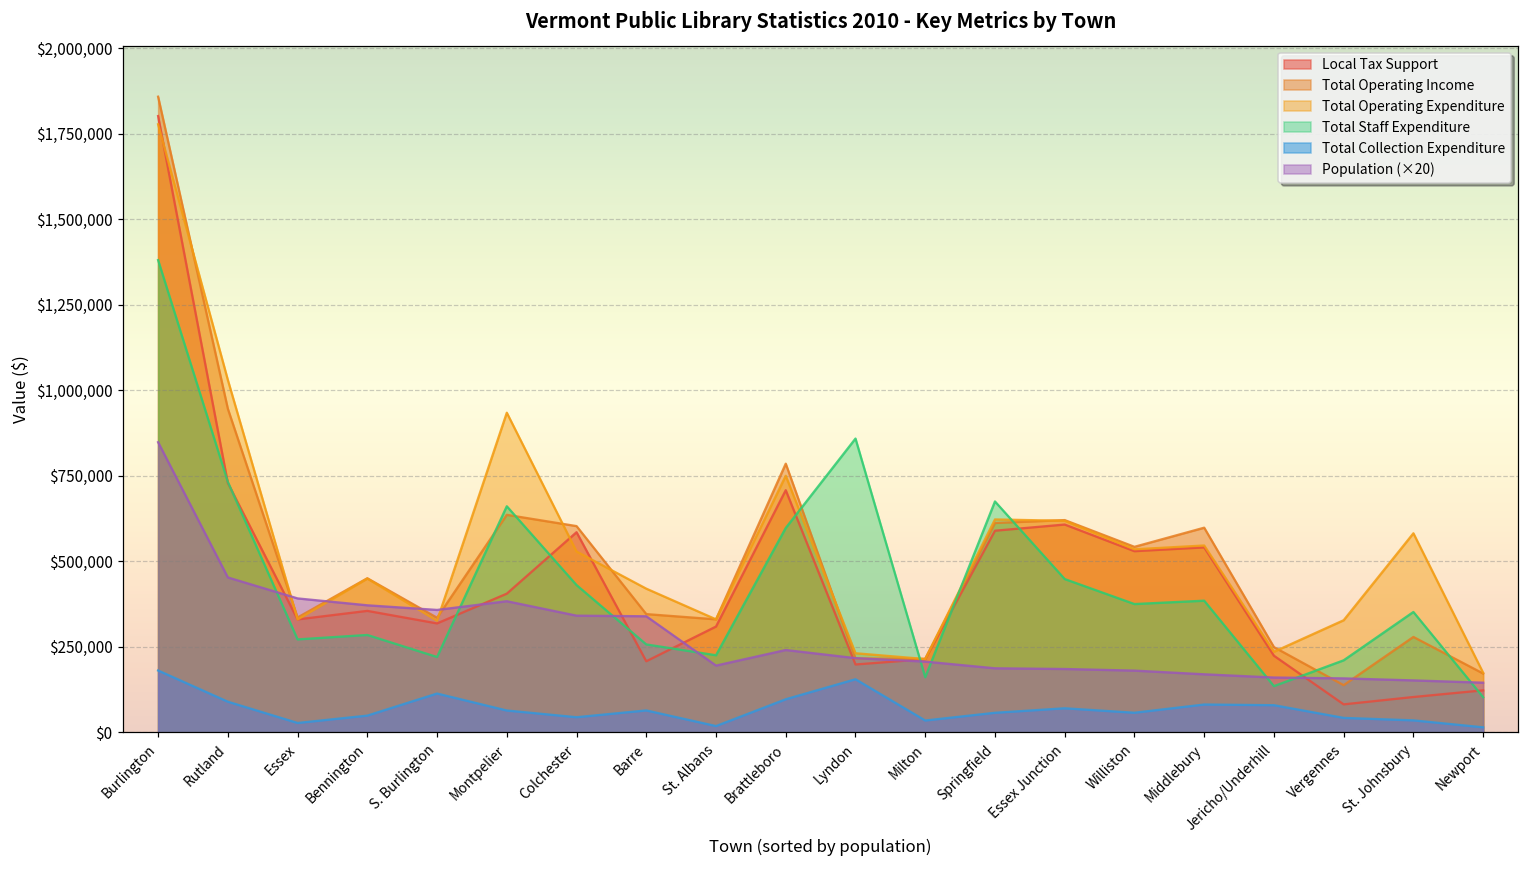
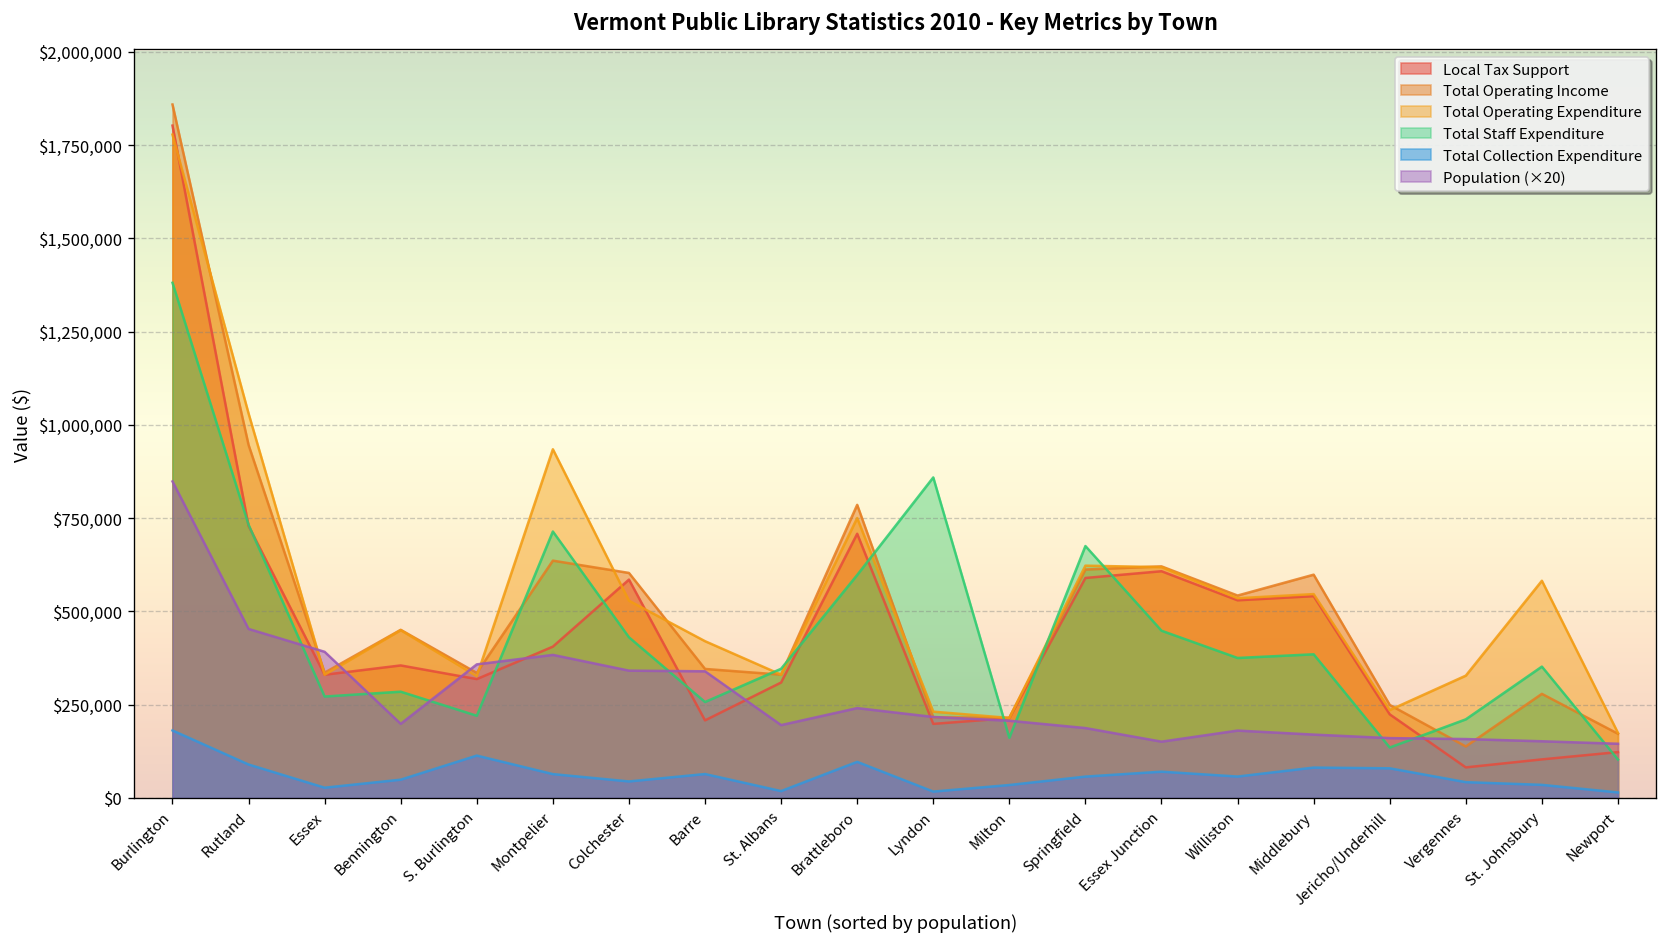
Population (×20), Bennington: $370,000 -> $200,000
Total Staff Expenditure, Montpelier: $660,000 -> $710,000
Total Staff Expenditure, St. Albans: $230,000 -> $350,000
Total Collection Expenditure, Lyndon: $160,000 -> $20,000
Population (×20), Essex Junction: $190,000 -> $150,000
